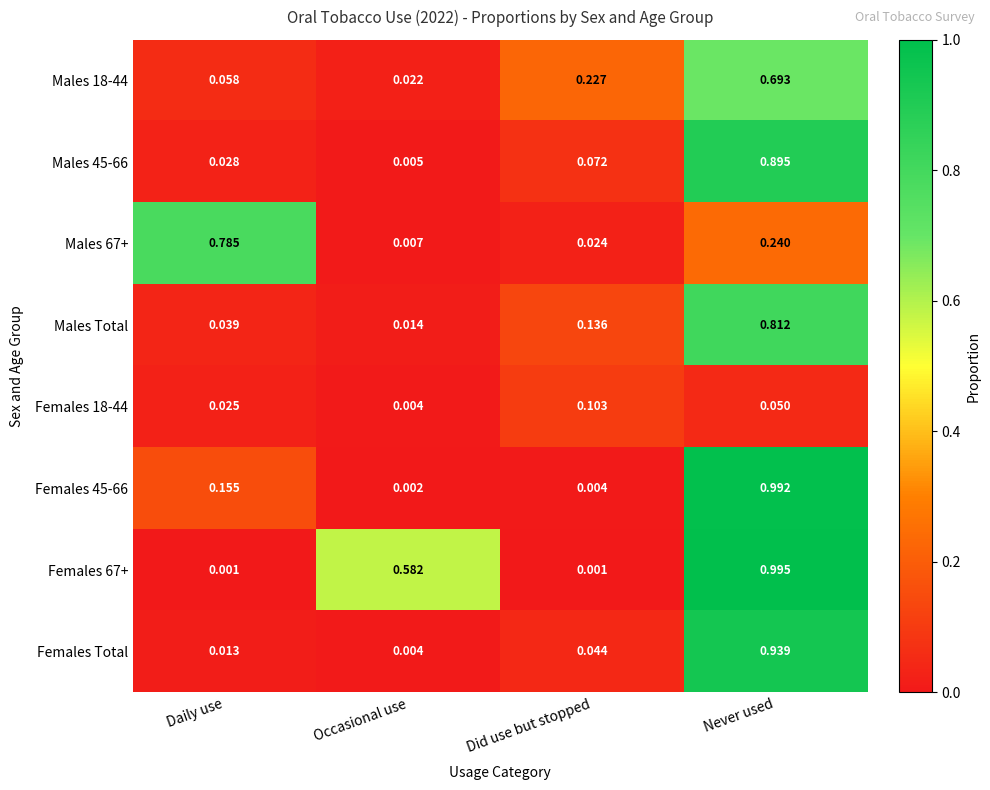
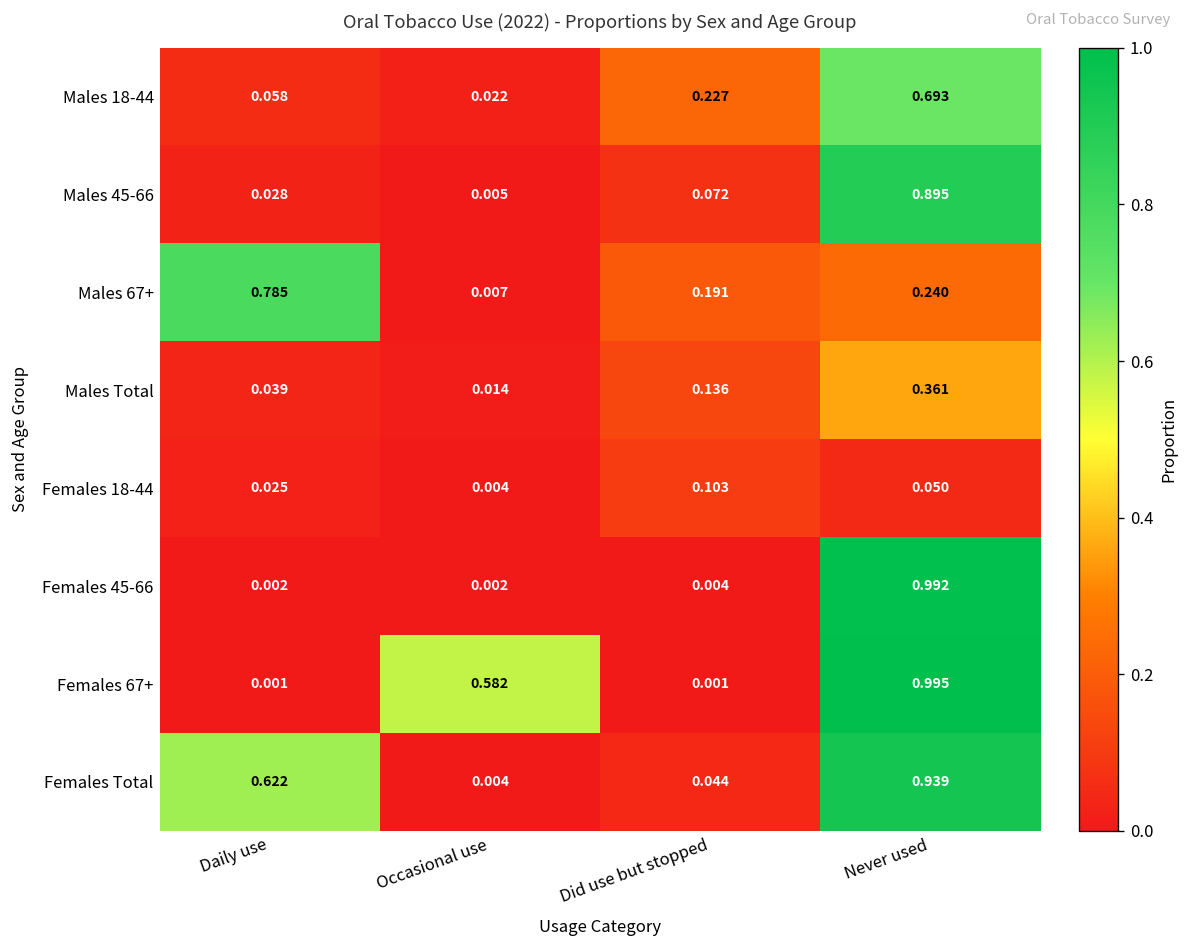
Males 67+, Did use but stopped: 0.024 -> 0.191
Males Total, Never used: 0.812 -> 0.361
Females 45-66, Daily use: 0.155 -> 0.002
Females Total, Daily use: 0.013 -> 0.622
